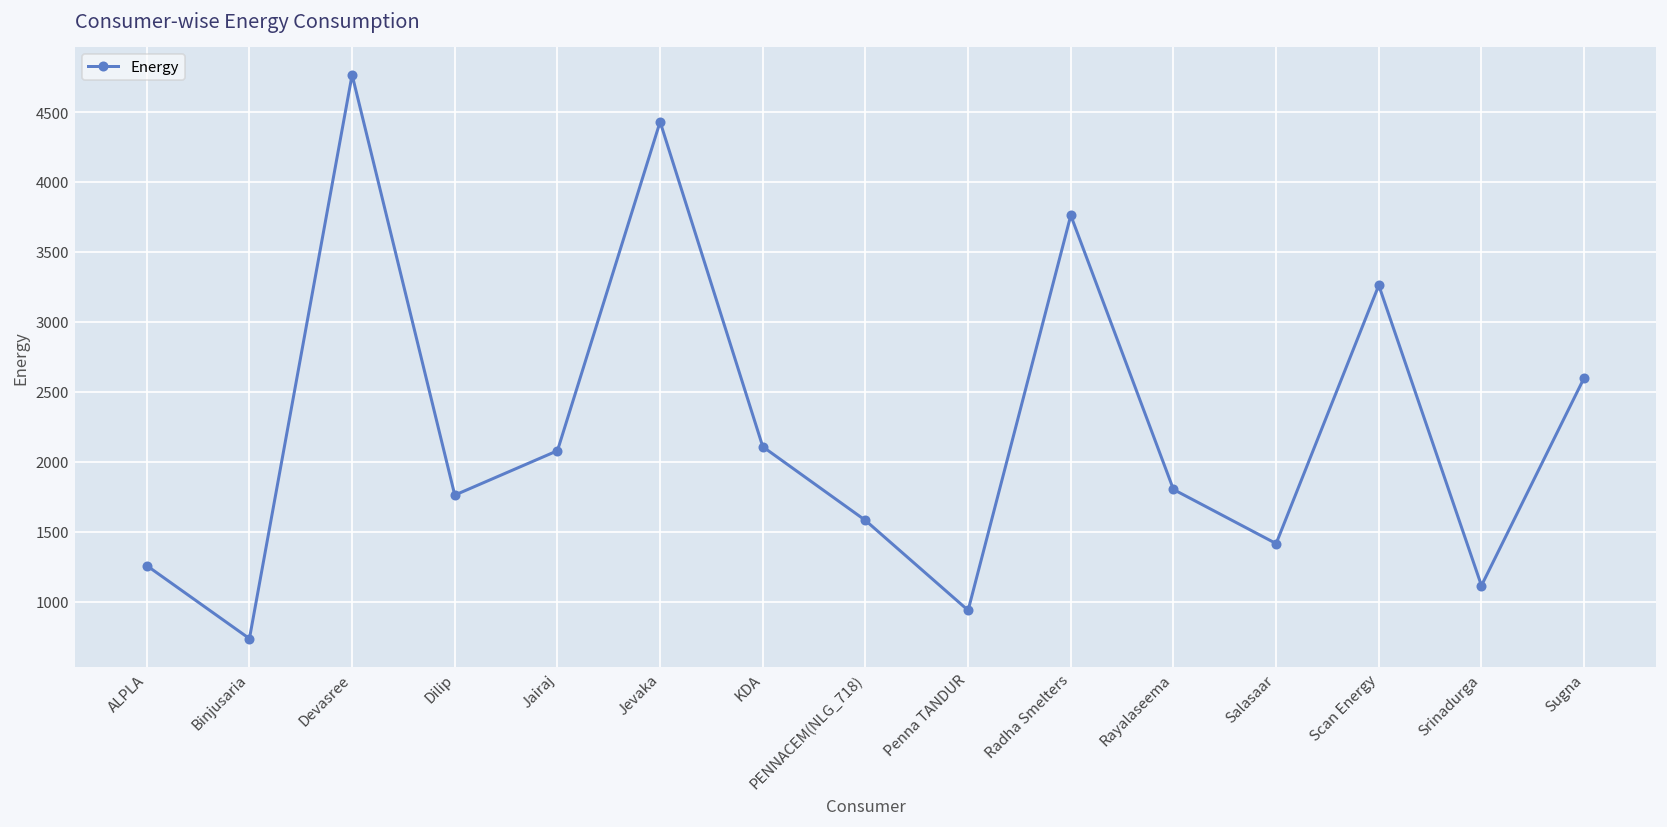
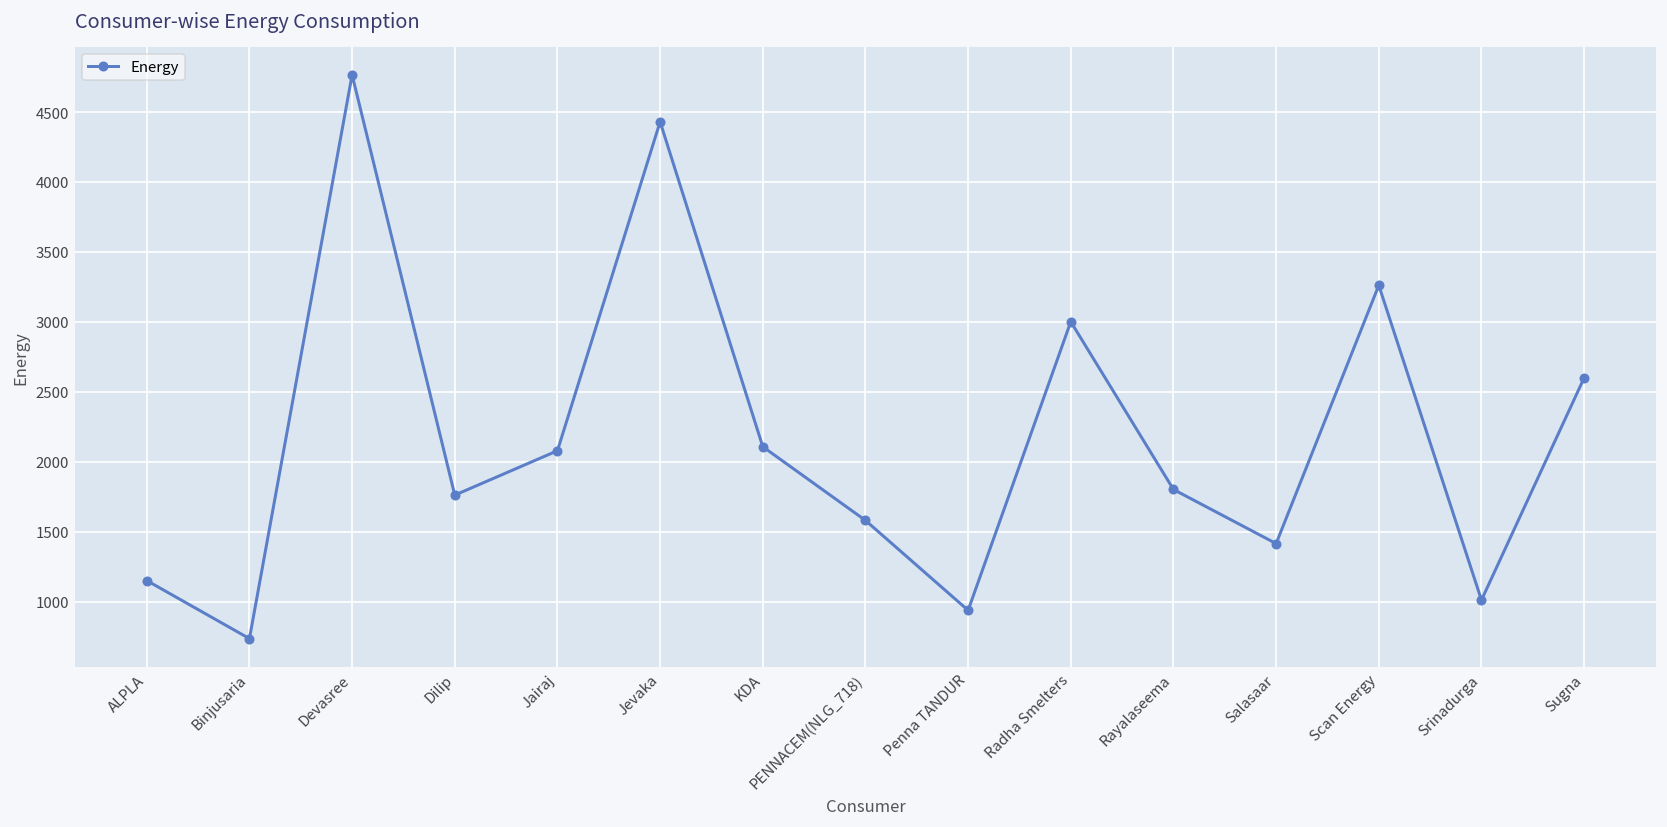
ALPLA: 1260 -> 1150
Radha Smelters: 3760 -> 3000
Srinadurga: 1110 -> 1010
